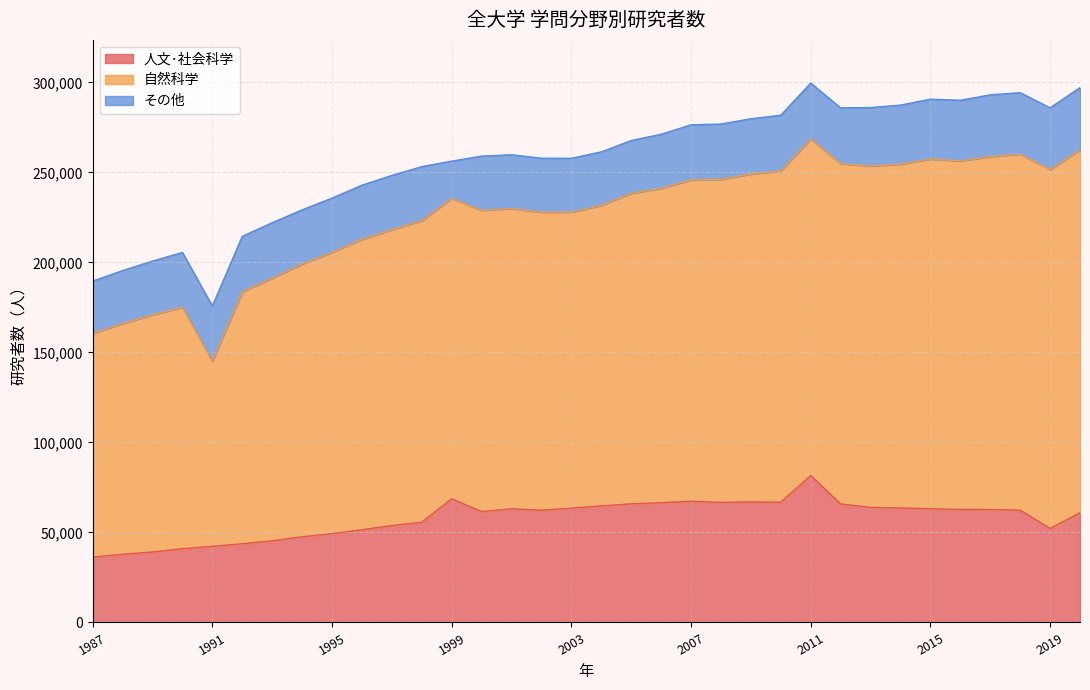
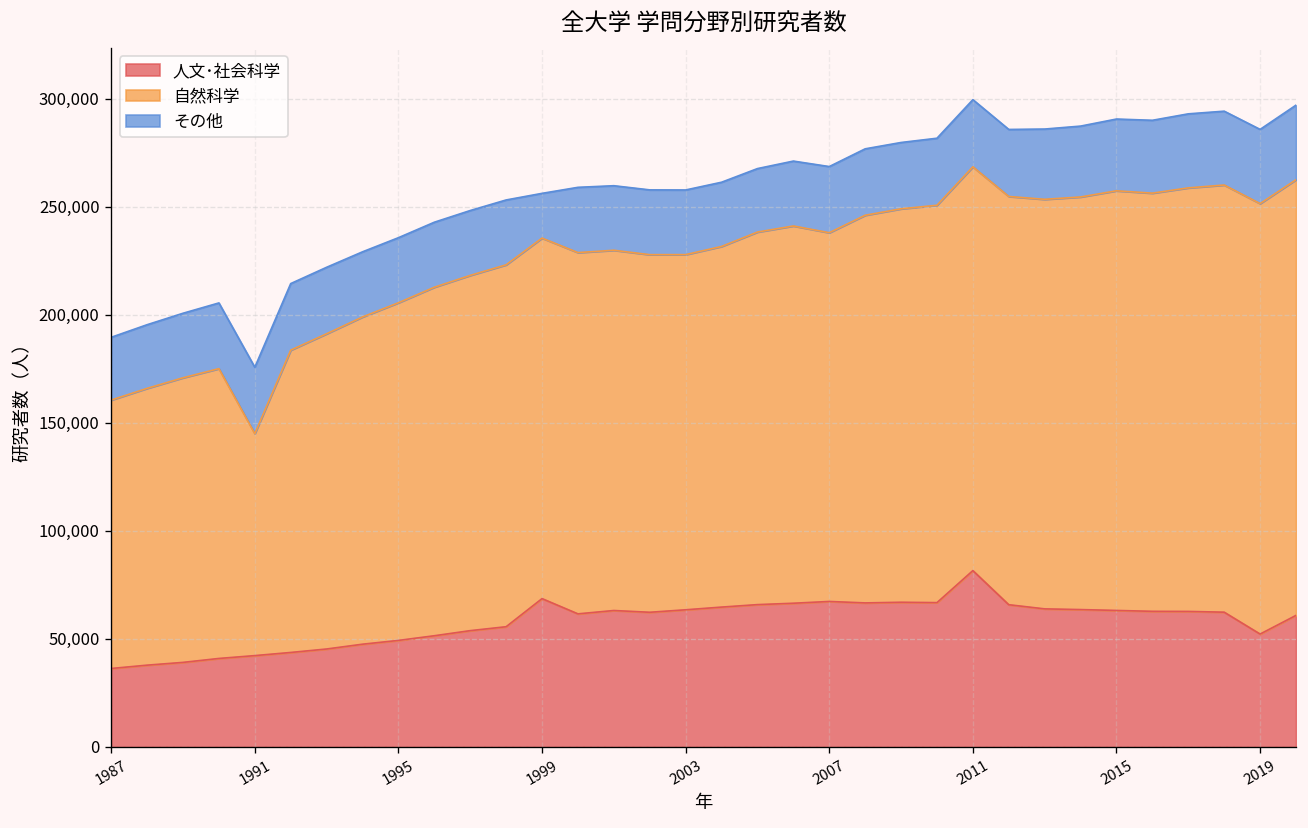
自然科学, 2007: 178,000 -> 171,000
